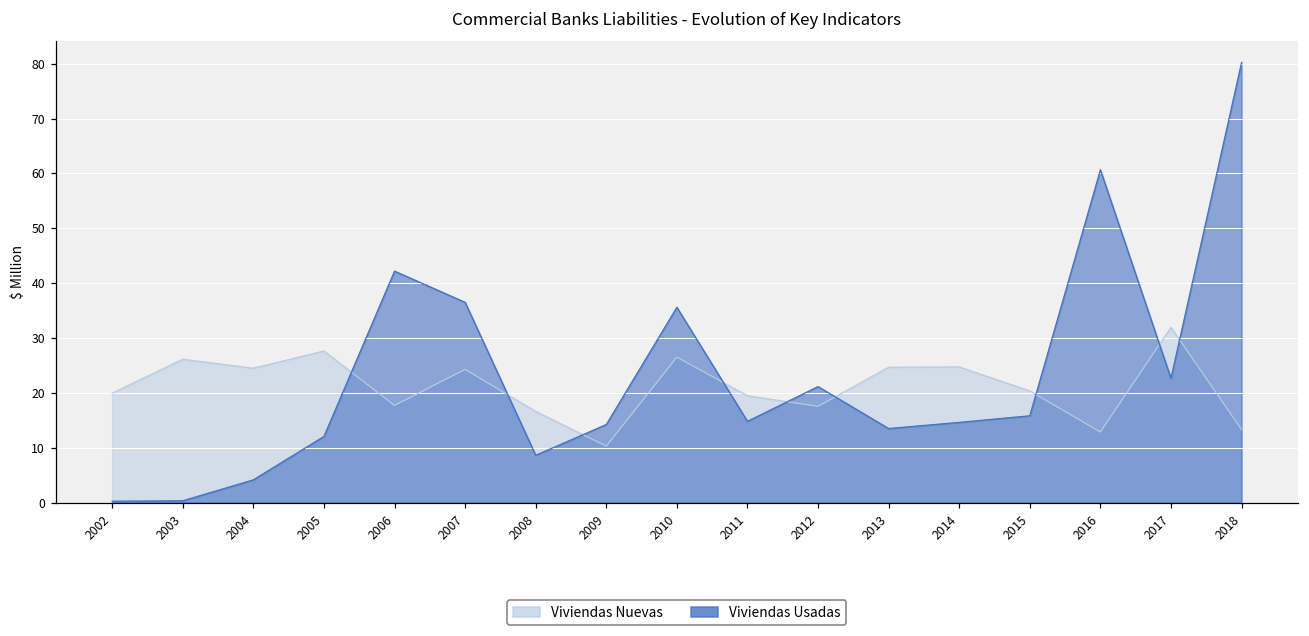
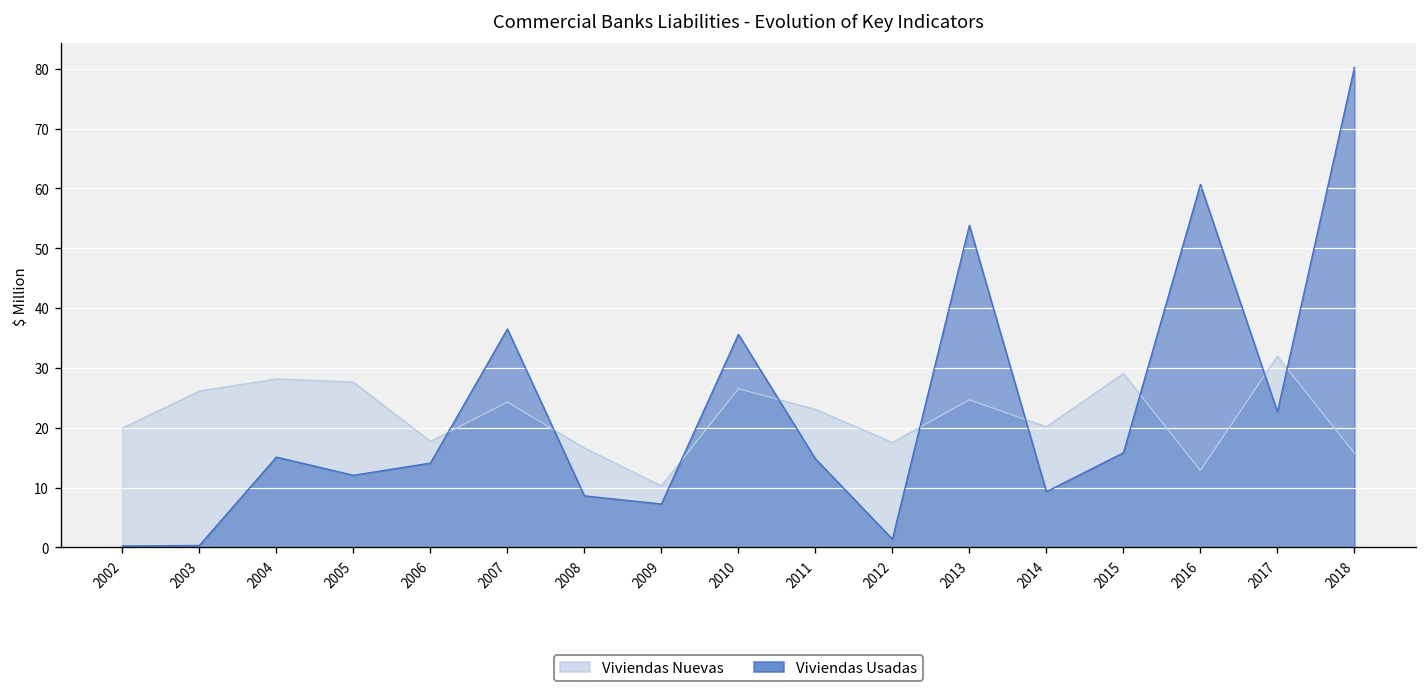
Viviendas Nuevas, 2004: 24 -> 28
Viviendas Usadas, 2004: 4 -> 15
Viviendas Usadas, 2006: 42 -> 14
Viviendas Usadas, 2009: 14 -> 7
Viviendas Nuevas, 2011: 19 -> 23
Viviendas Usadas, 2012: 21 -> 1
Viviendas Usadas, 2013: 13 -> 54
Viviendas Nuevas, 2014: 25 -> 20
Viviendas Usadas, 2014: 15 -> 9
Viviendas Nuevas, 2015: 20 -> 29
Viviendas Nuevas, 2018: 13 -> 16
